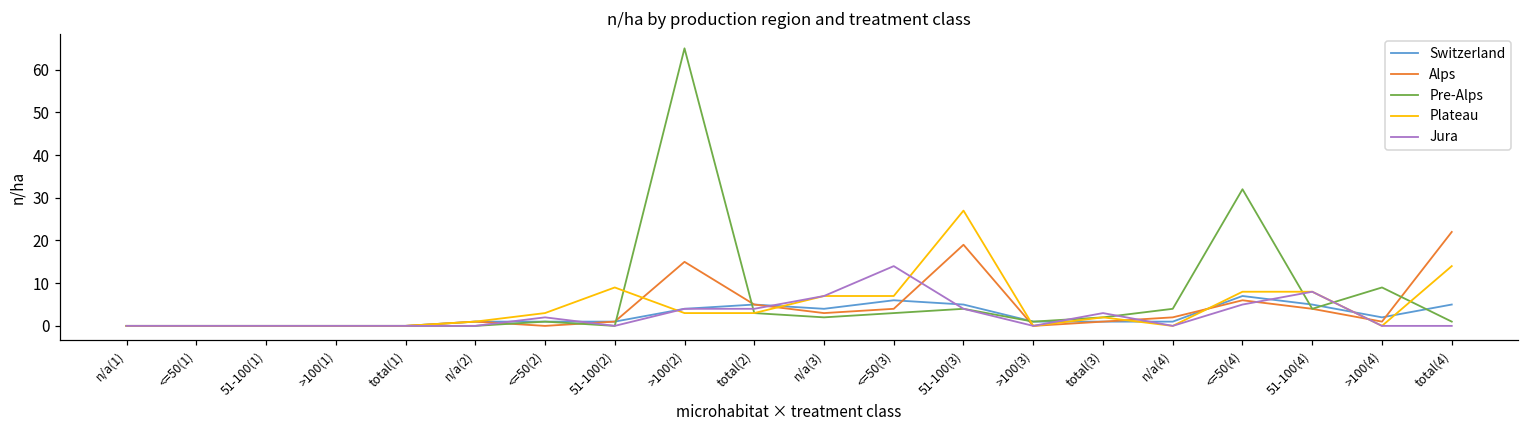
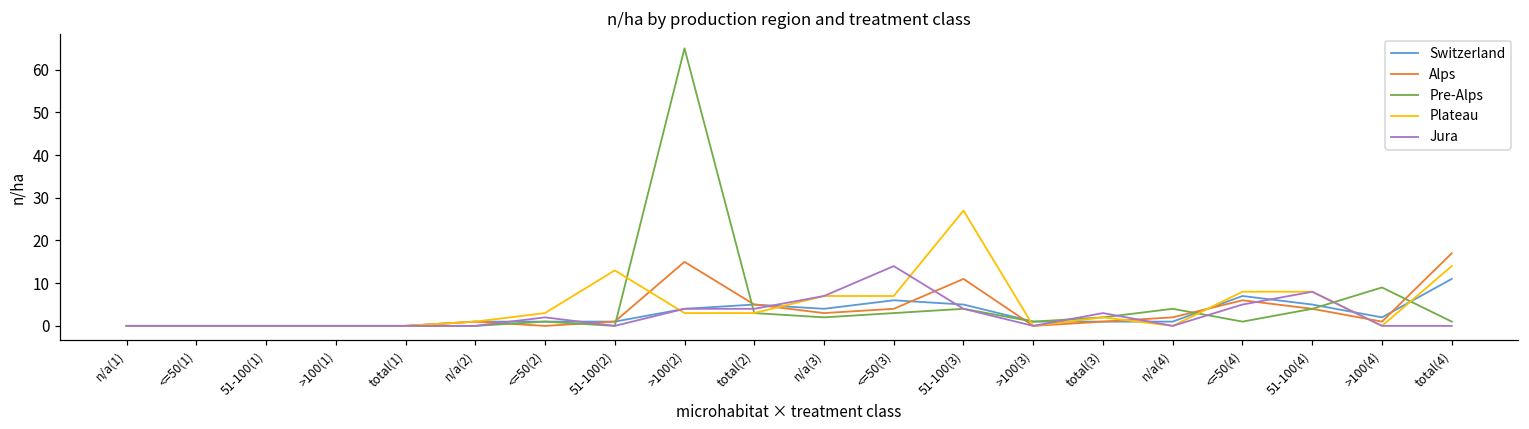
Plateau, 51-100(2): 9 -> 13
Alps, 51-100(3): 19 -> 11
Pre-Alps, <=50(4): 32 -> 1
Switzerland, total(4): 5 -> 11
Alps, total(4): 22 -> 17
